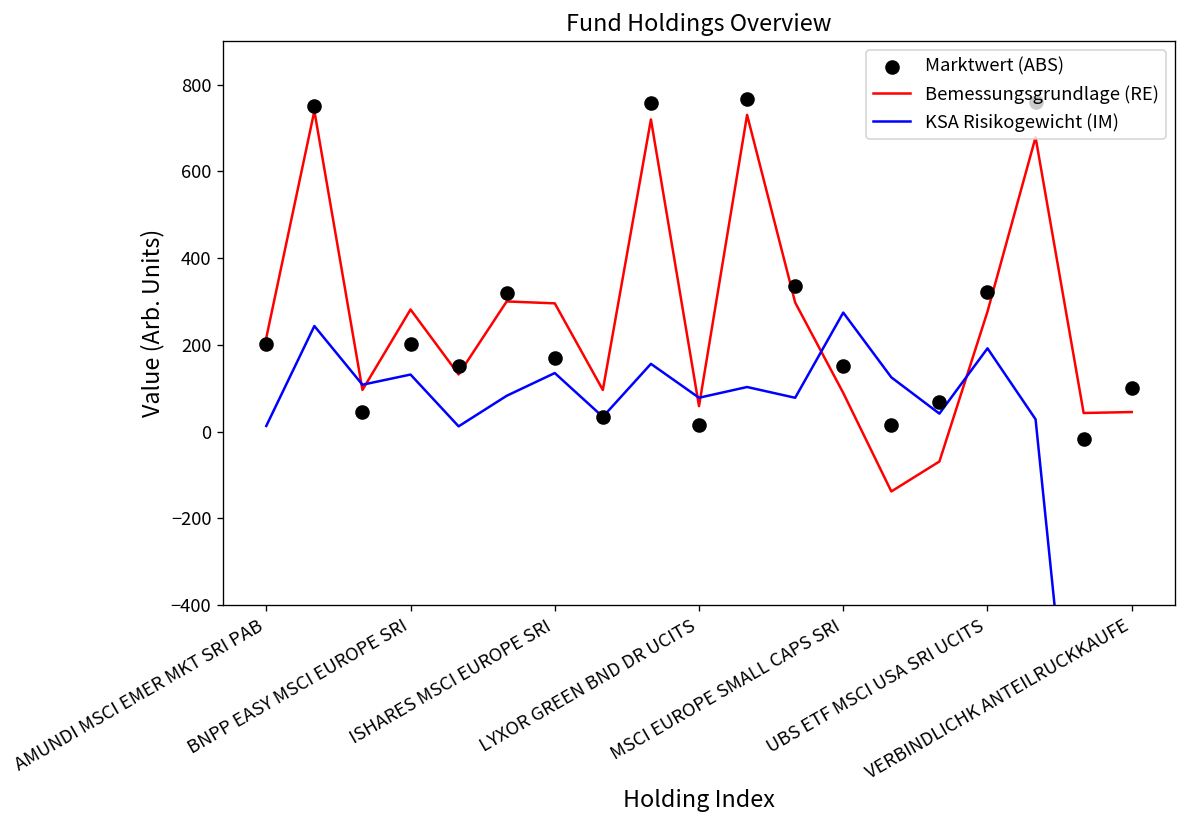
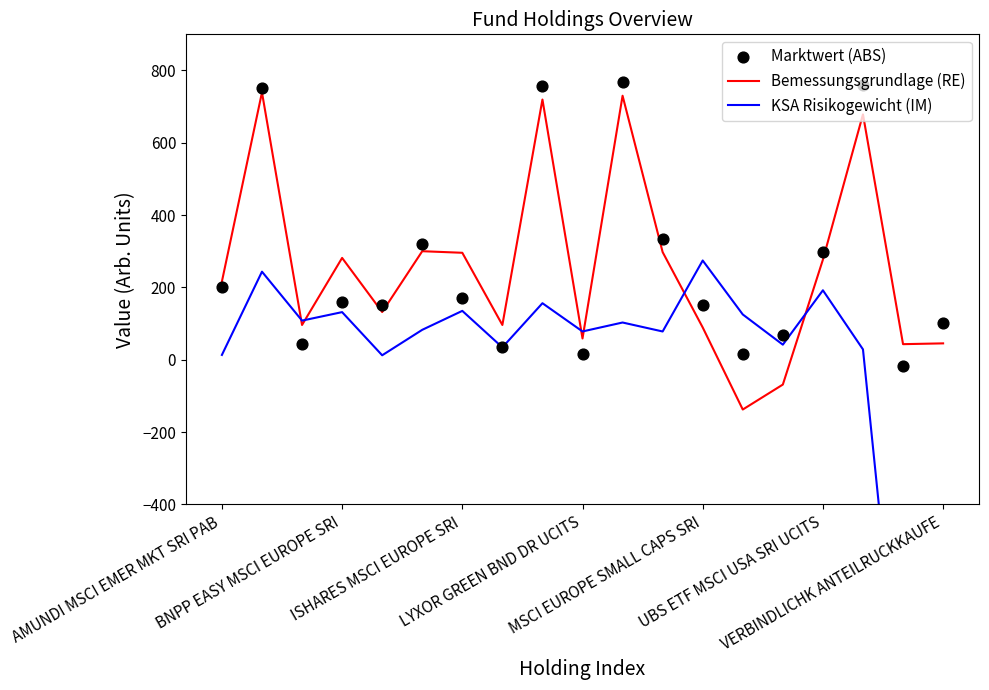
Marktwert (ABS), BNPP EASY MSCI EUROPE SRI: 200 -> 160
Marktwert (ABS), UBS ETF MSCI USA SRI UCITS: 320 -> 300
